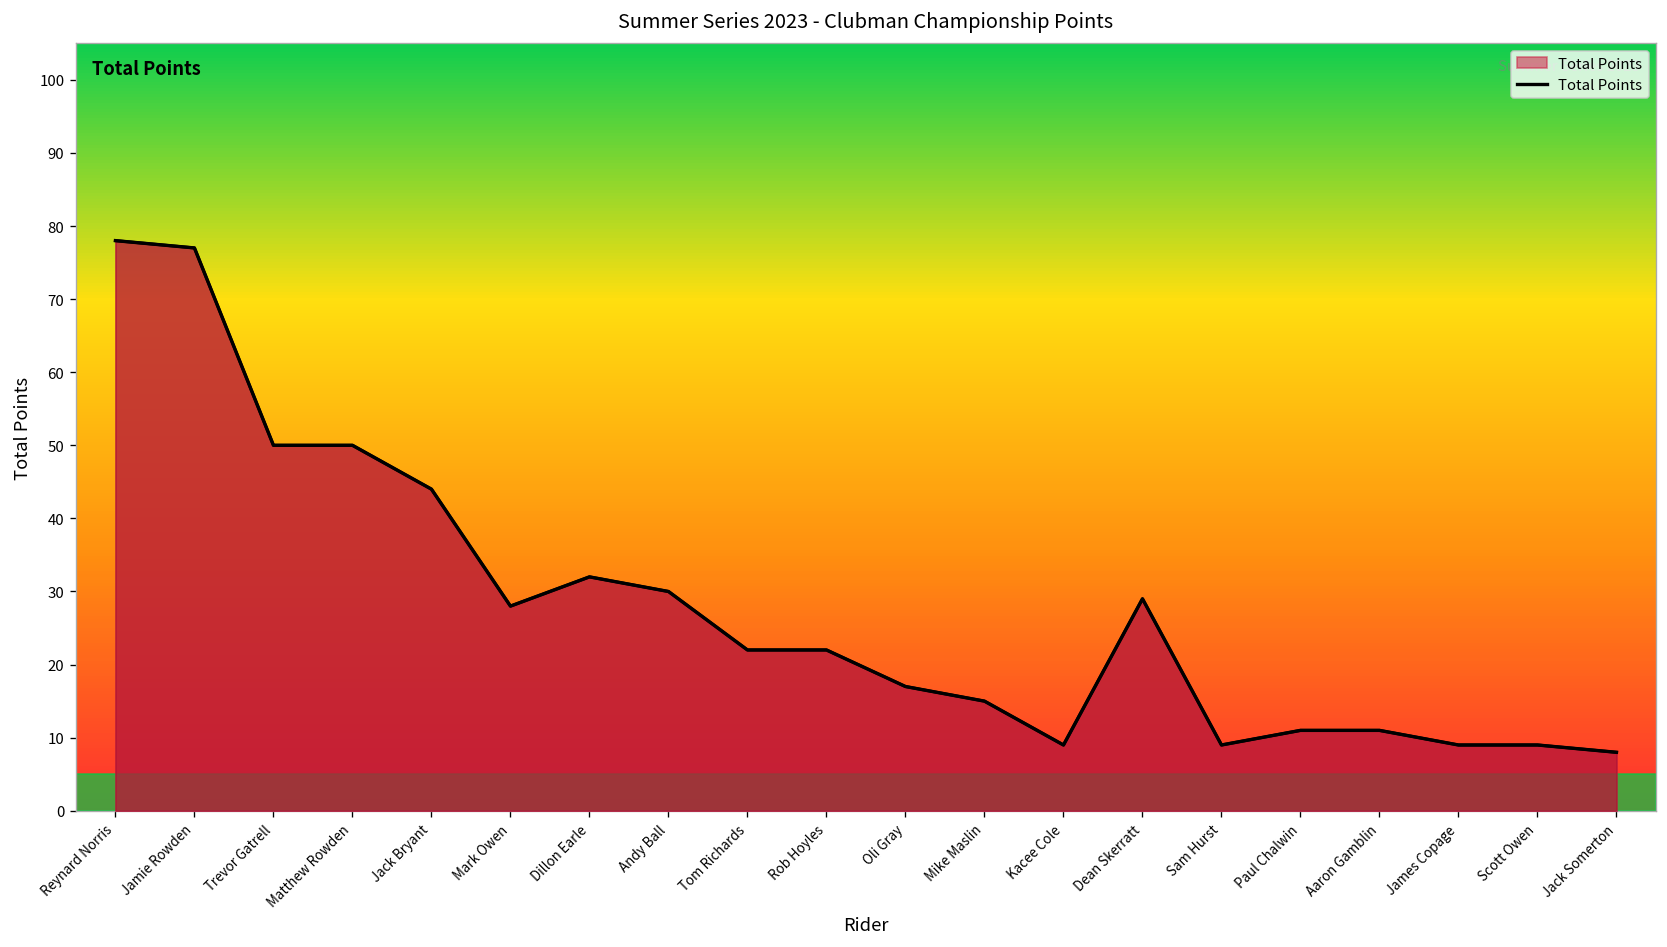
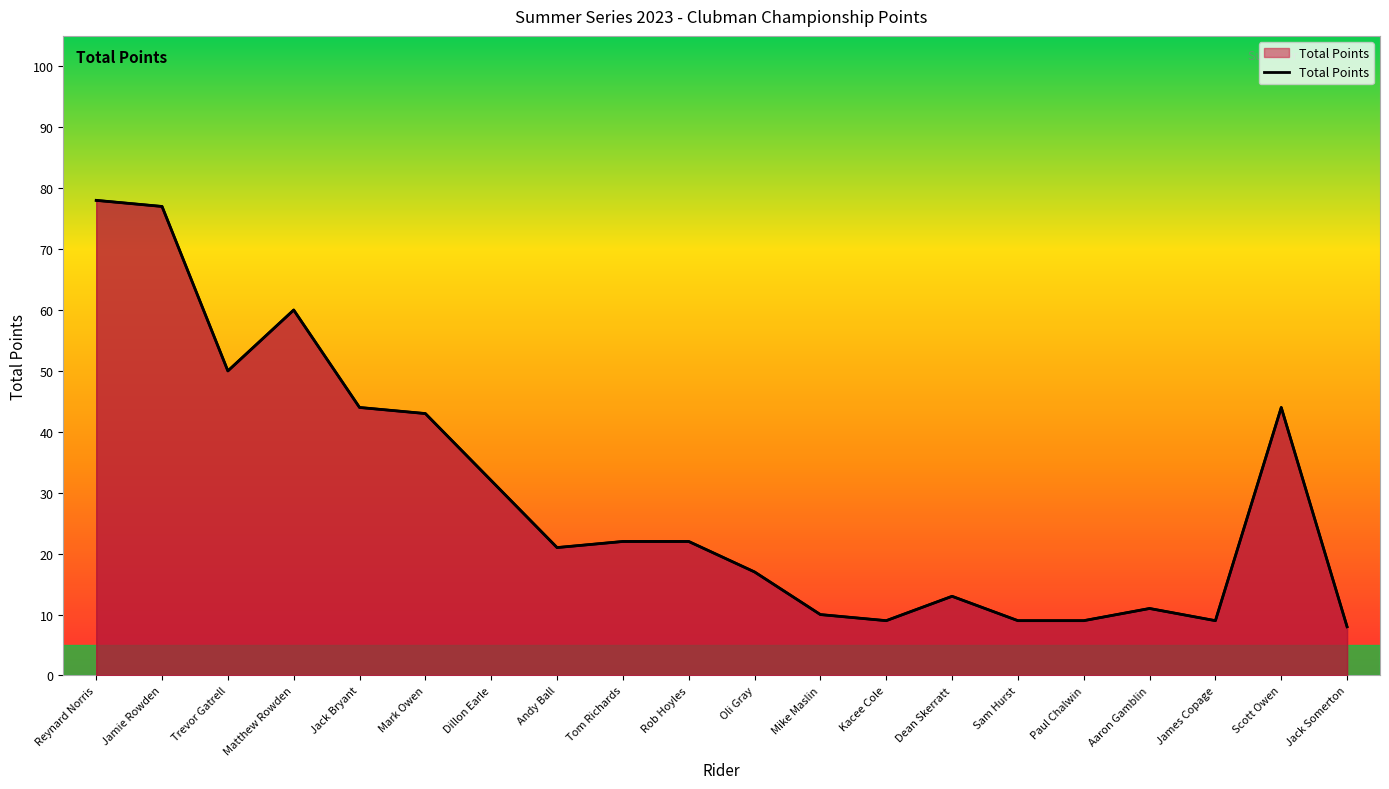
Matthew Rowden: 50 -> 60
Mark Owen: 28 -> 43
Andy Ball: 30 -> 21
Mike Maslin: 15 -> 10
Dean Skerratt: 29 -> 13
Paul Chalwin: 11 -> 9
Scott Owen: 9 -> 44
